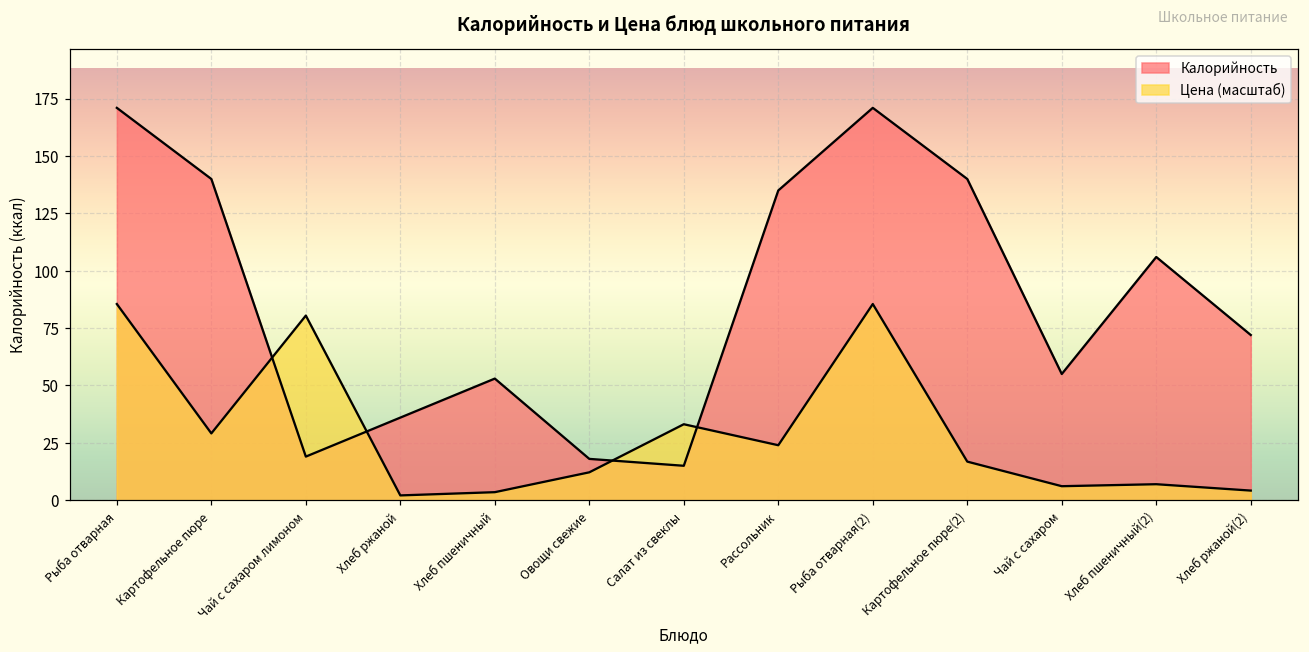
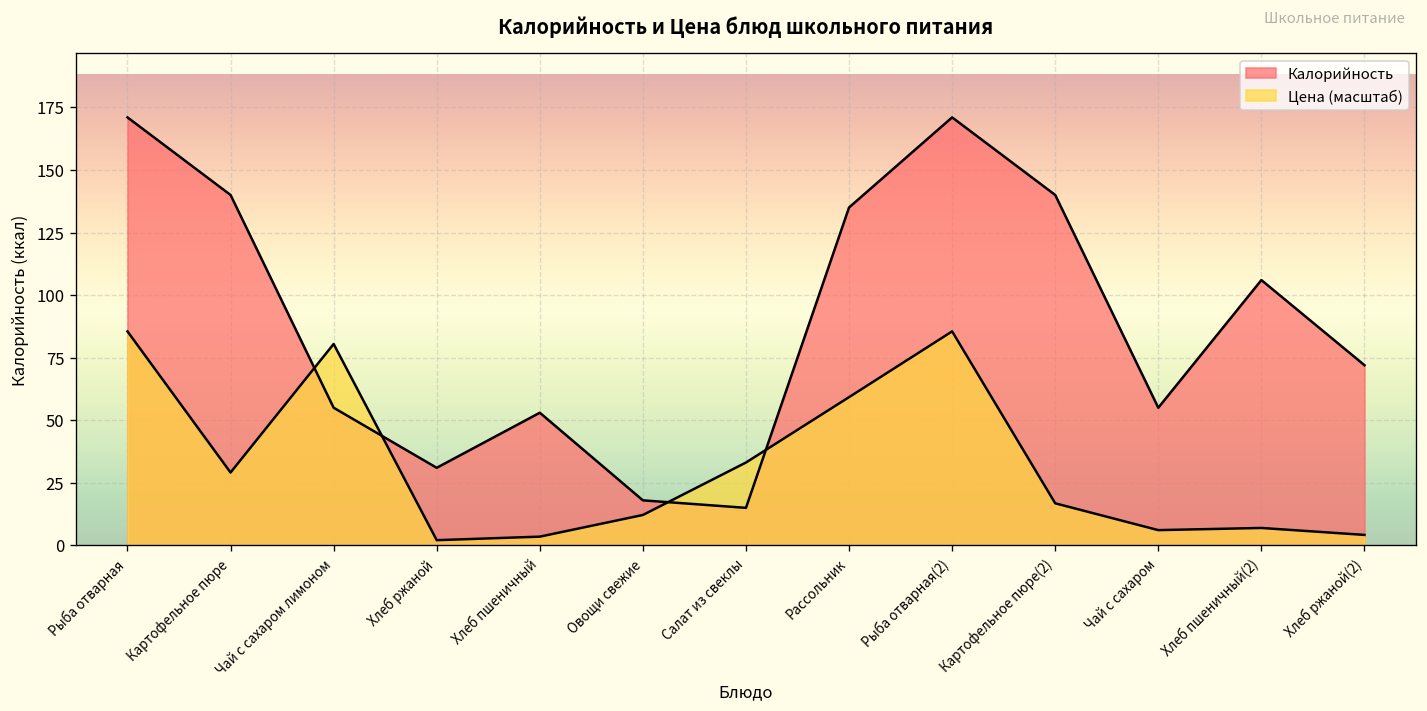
Калорийность, Чай с сахаром лимоном: 19 -> 55
Калорийность, Хлеб ржаной: 36 -> 31
Цена (масштаб), Рассольник: 24 -> 59
